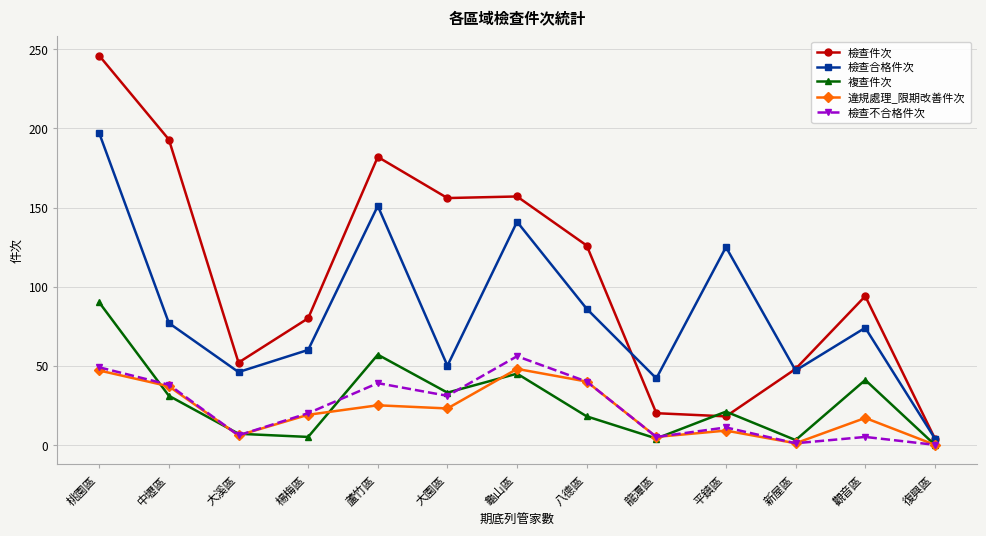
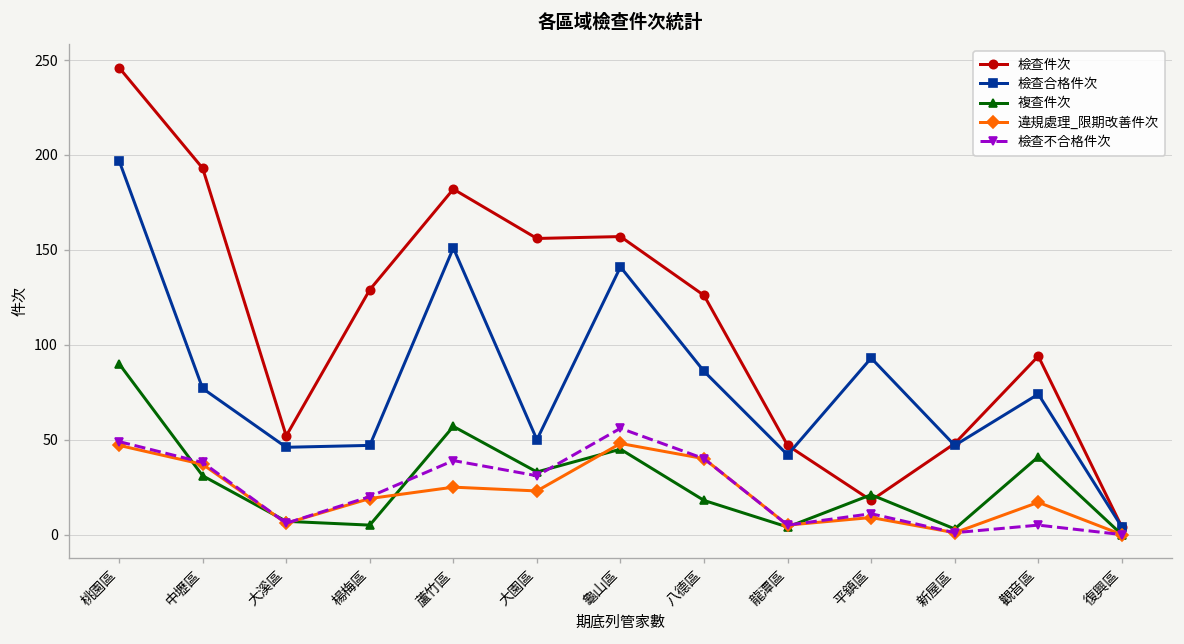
檢查件次, 楊梅區: 80 -> 129
檢查合格件次, 楊梅區: 60 -> 47
檢查件次, 龍潭區: 20 -> 47
檢查合格件次, 平鎮區: 125 -> 93
